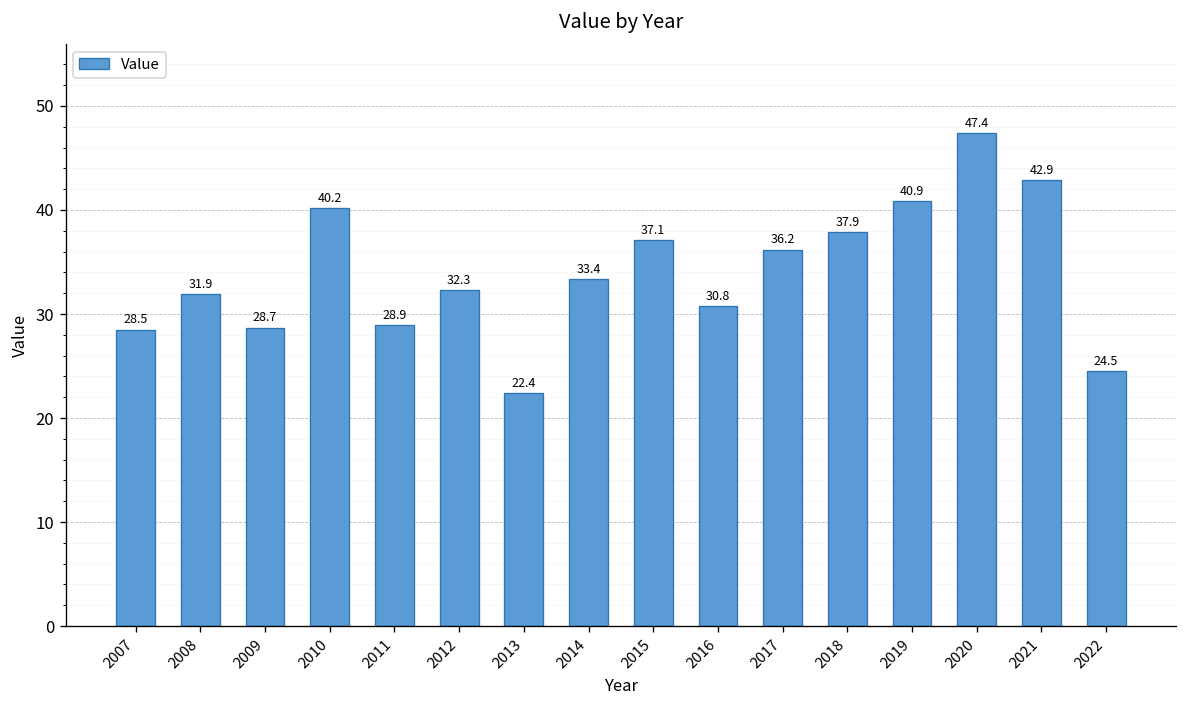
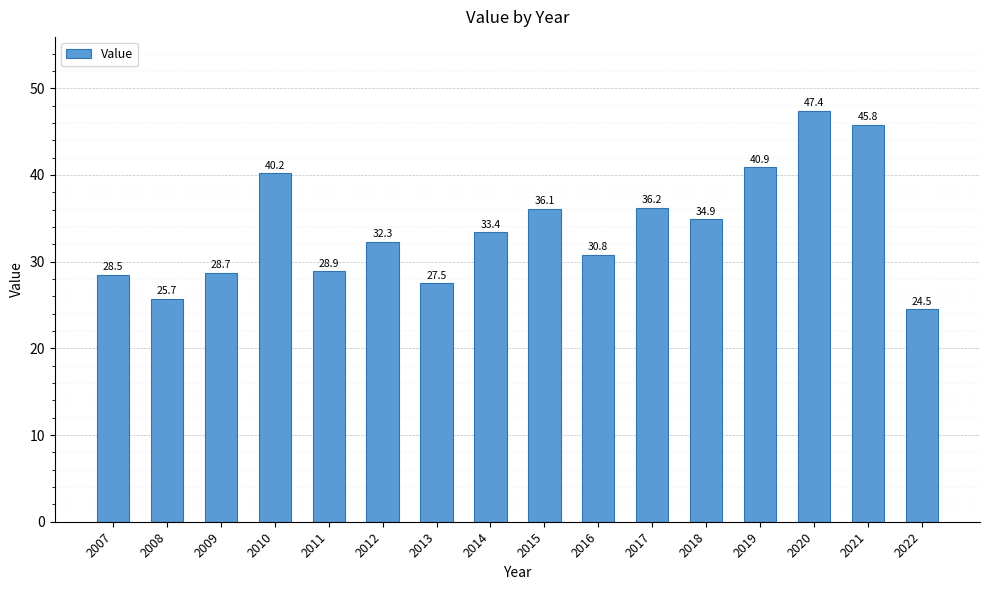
2008: 31.9 -> 25.7
2013: 22.4 -> 27.5
2015: 37.1 -> 36.1
2018: 37.9 -> 34.9
2021: 42.9 -> 45.8
